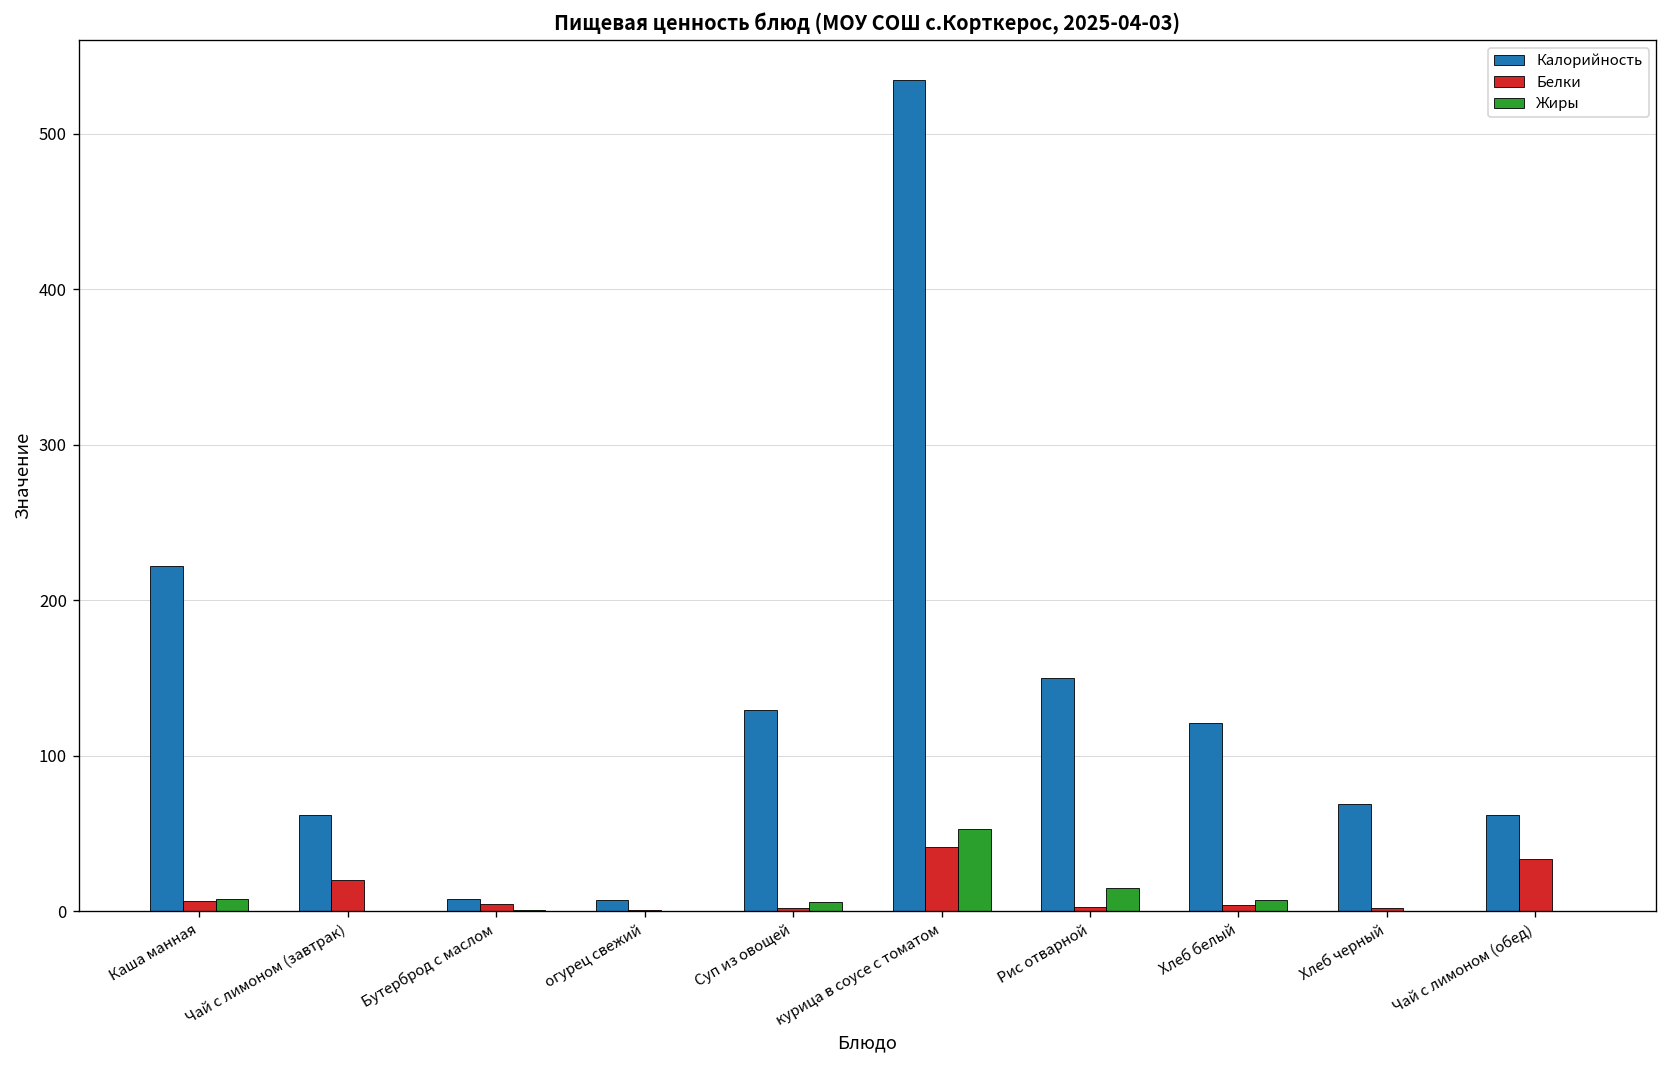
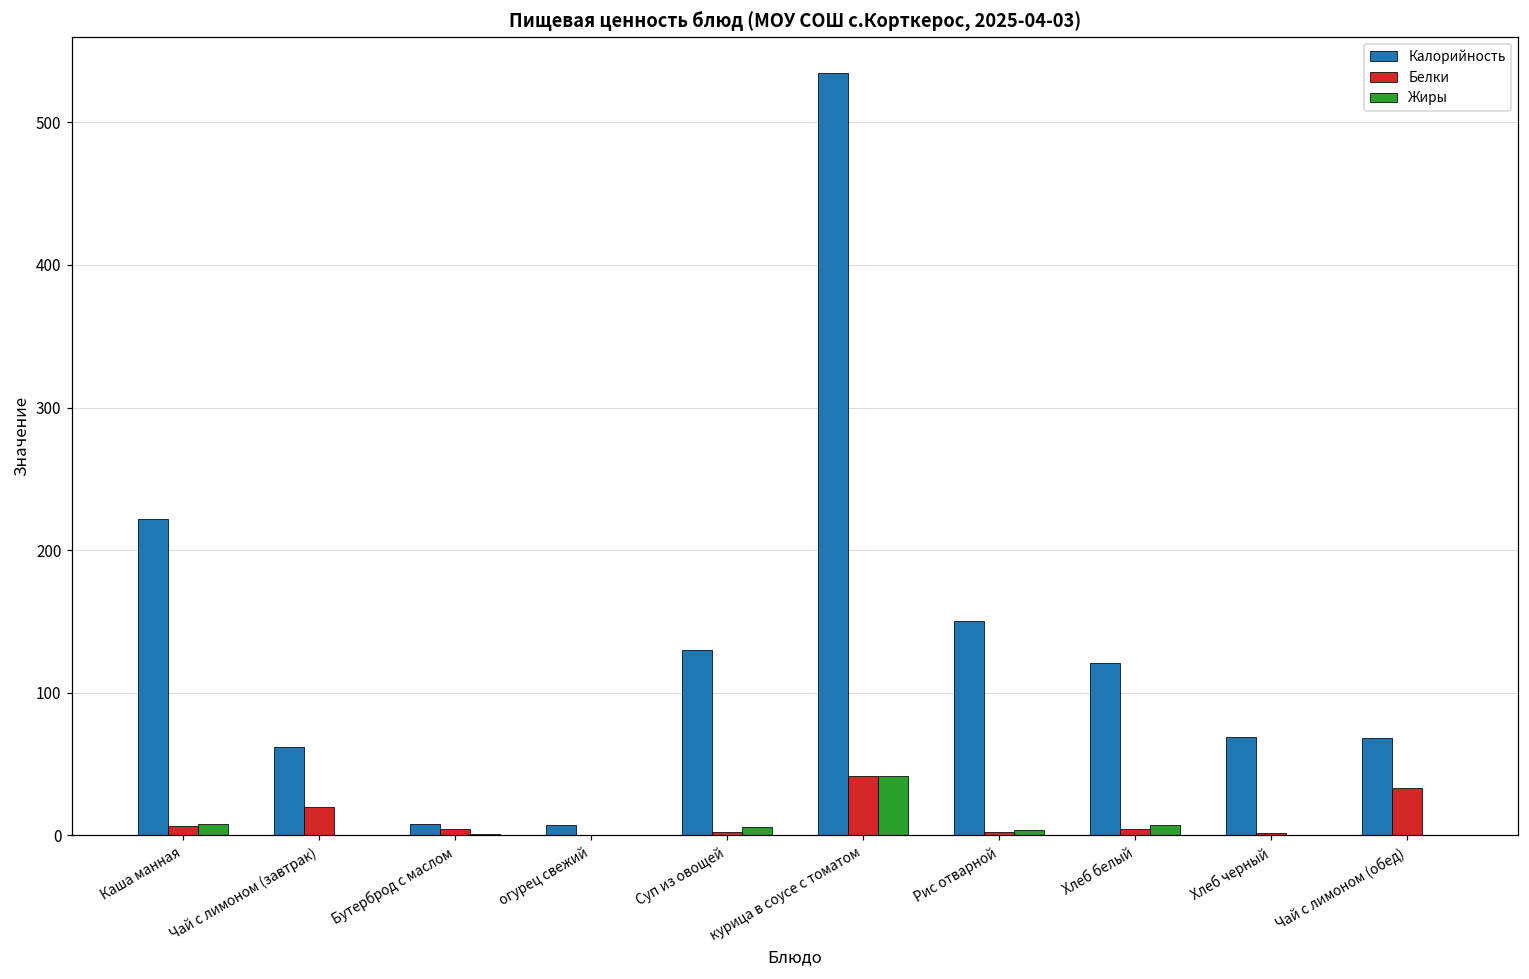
Жиры, курица в соусе с томатом: 53 -> 42
Жиры, Рис отварной: 15 -> 3
Калорийность, Чай с лимоном (обед): 62 -> 68
